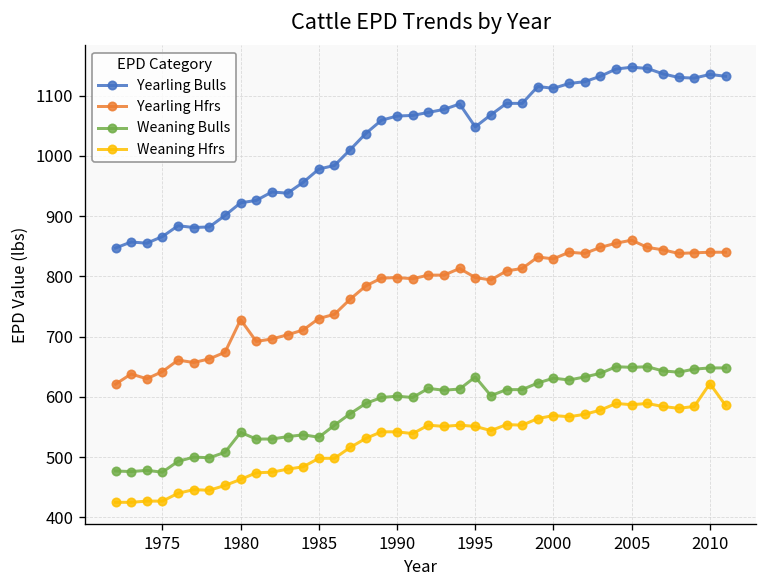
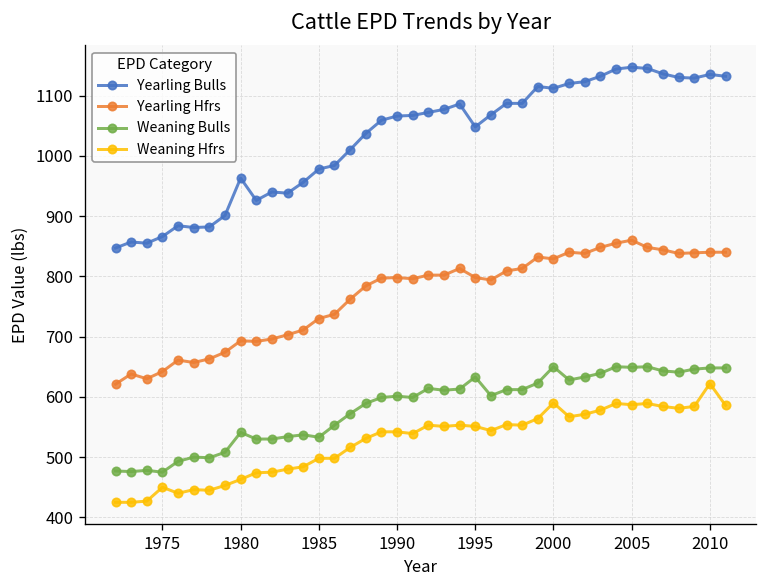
Weaning Hfrs, 1975: 430 -> 450
Yearling Bulls, 1980: 920 -> 960
Yearling Hfrs, 1980: 730 -> 690
Weaning Bulls, 2000: 630 -> 650
Weaning Hfrs, 2000: 570 -> 590
